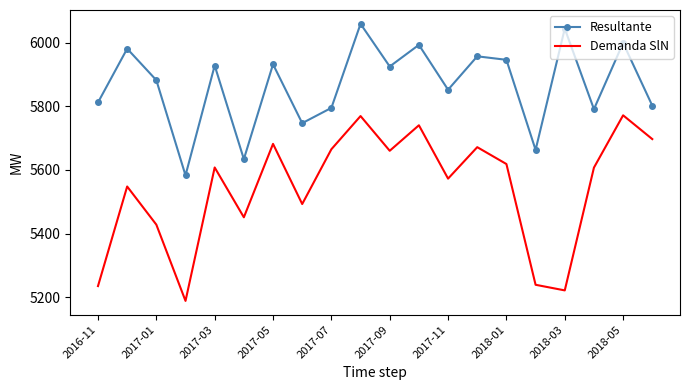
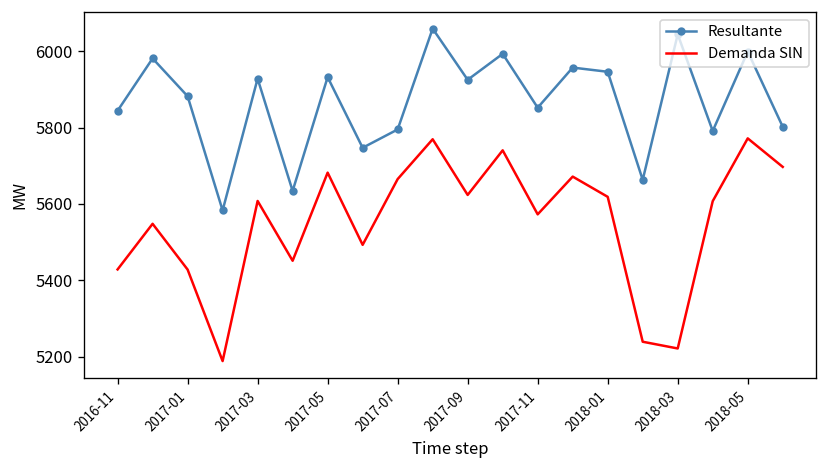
Resultante, 2016-11: 5810 -> 5840
Demanda SlN, 2016-11: 5240 -> 5430
Demanda SlN, 2017-09: 5660 -> 5620
